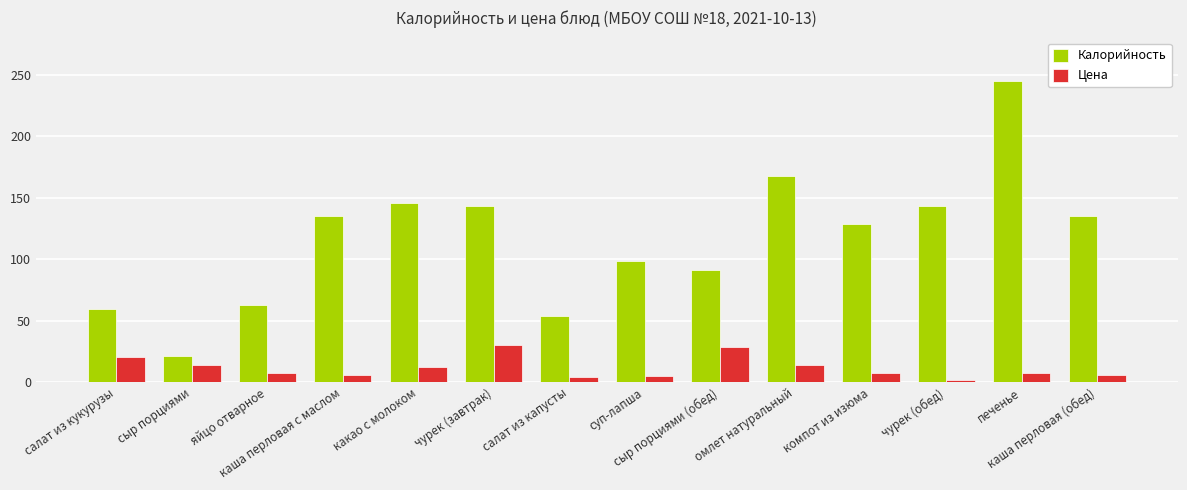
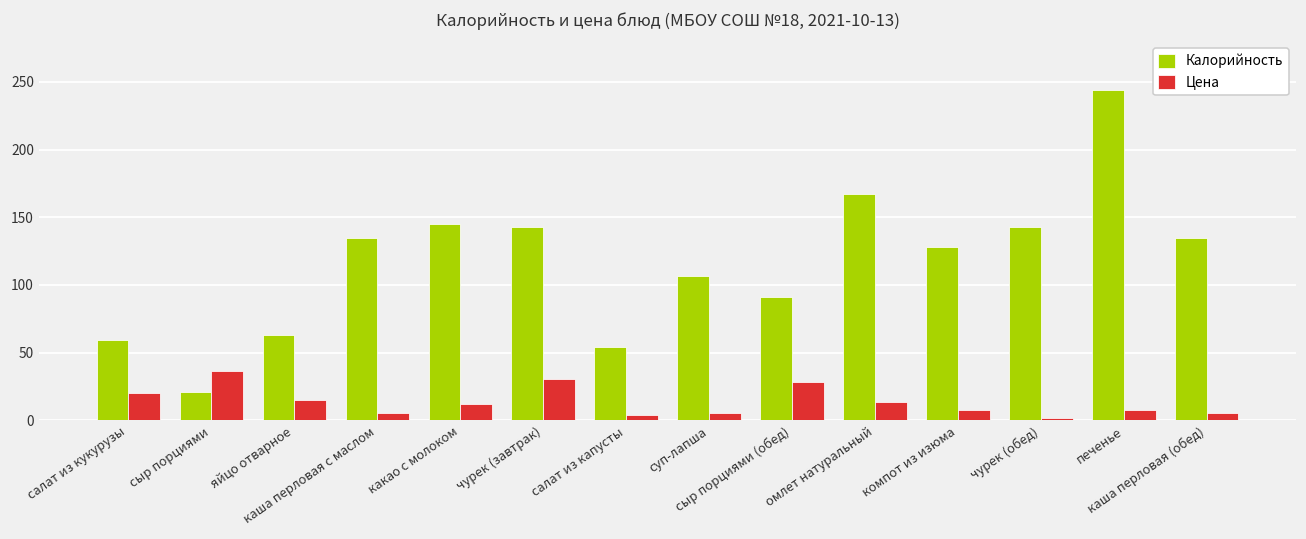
Цена, сыр порциями: 14 -> 36
Цена, яйцо отварное: 7 -> 15
Калорийность, суп-лапша: 99 -> 107
